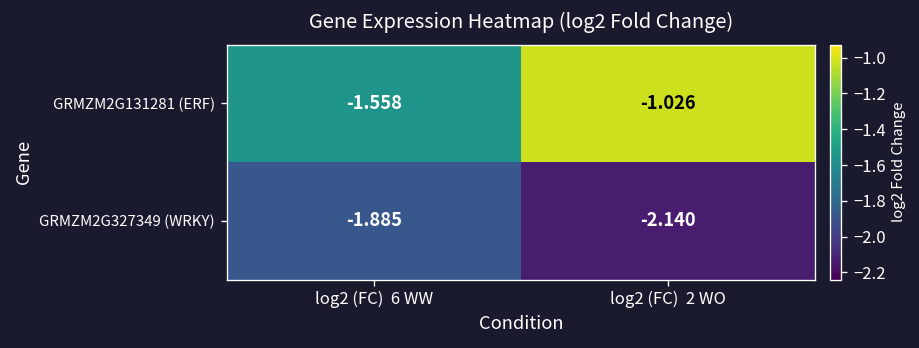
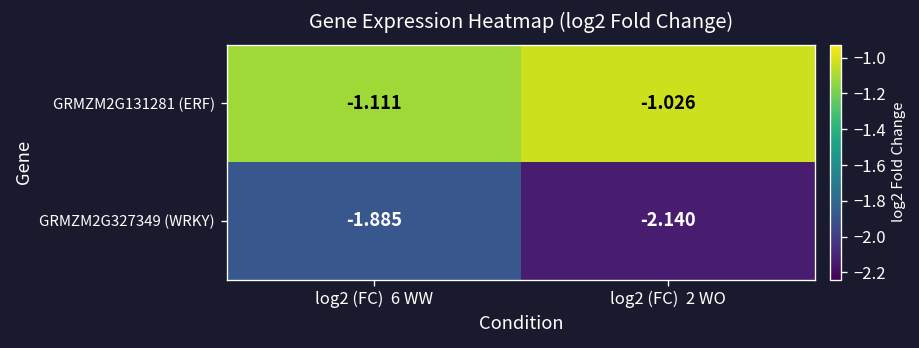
GRMZM2G131281 (ERF), log2 (FC) 6 WW: -1.558 -> -1.111
